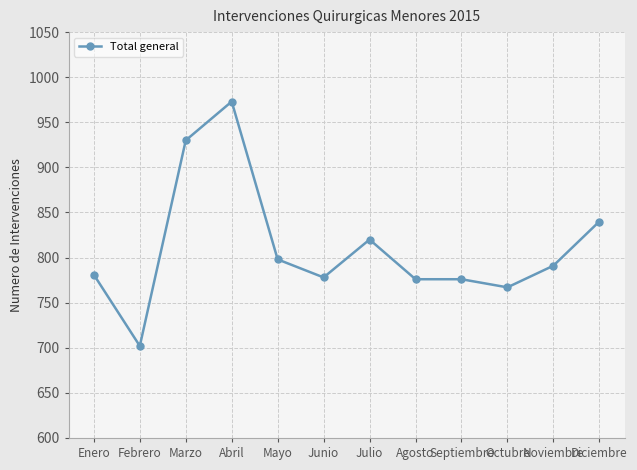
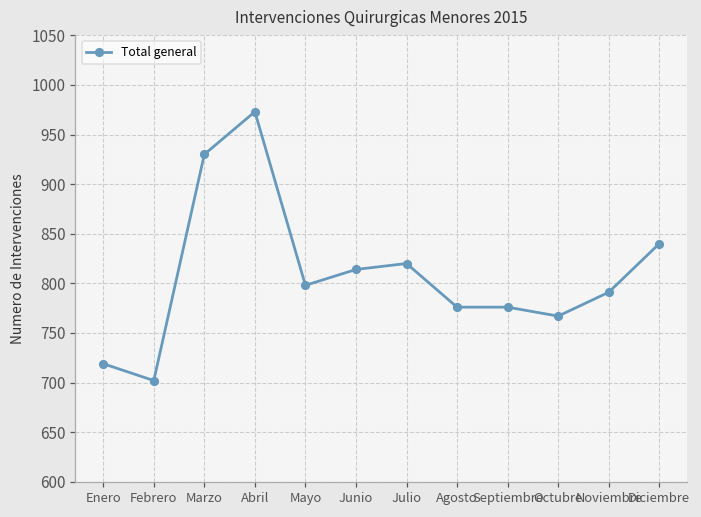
Enero: 780 -> 720
Junio: 780 -> 810
